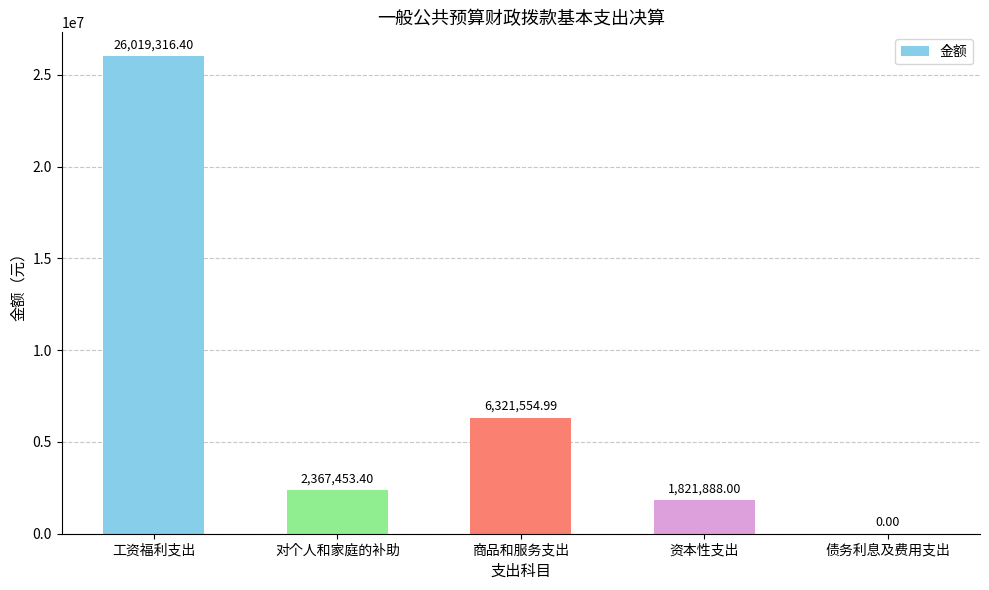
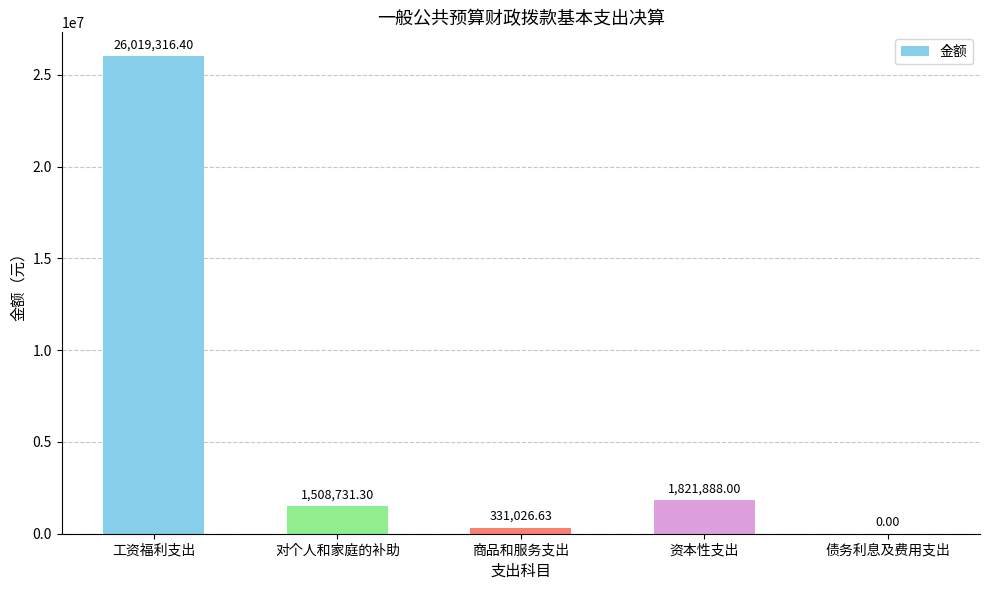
对个人和家庭的补助: 2,367,453.40 -> 1,508,731.30
商品和服务支出: 6,321,554.99 -> 331,026.63
